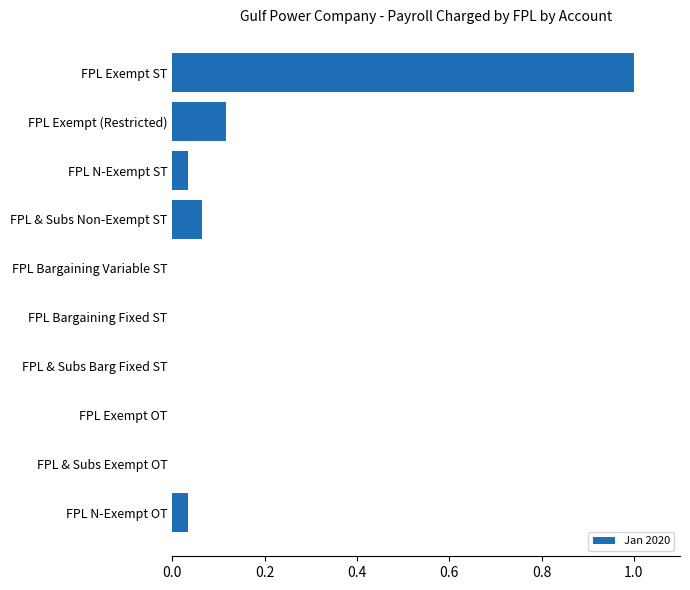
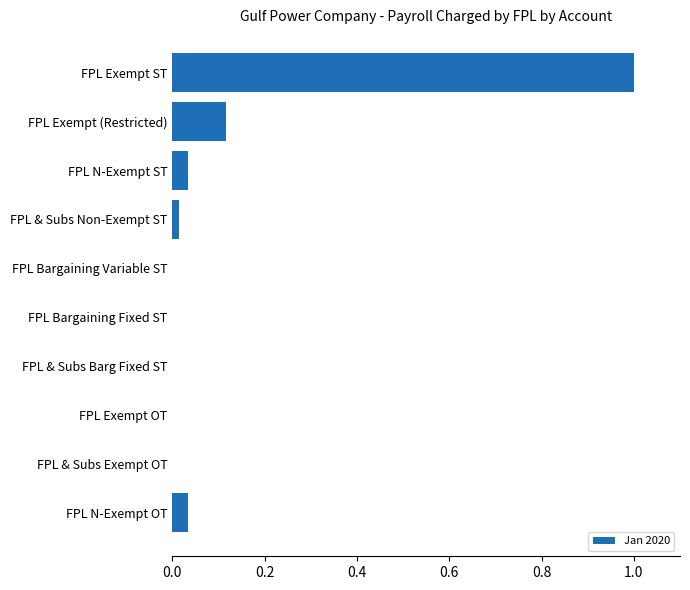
FPL & Subs Non-Exempt ST: 0.06 -> 0.01
